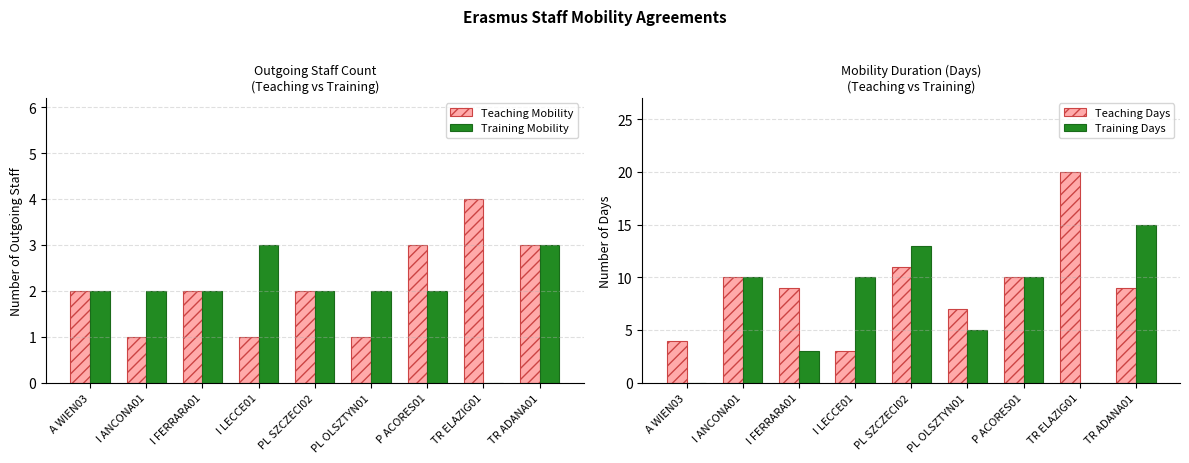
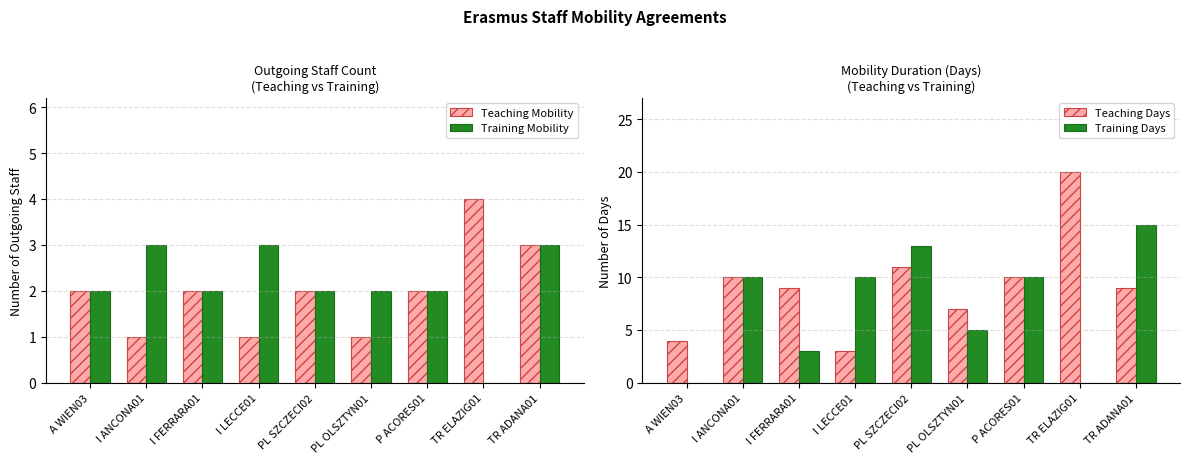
Outgoing Staff Count (Teaching vs Training), Training Mobility, I ANCONA01: 2 -> 3
Outgoing Staff Count (Teaching vs Training), Teaching Mobility, P ACORES01: 3 -> 2
